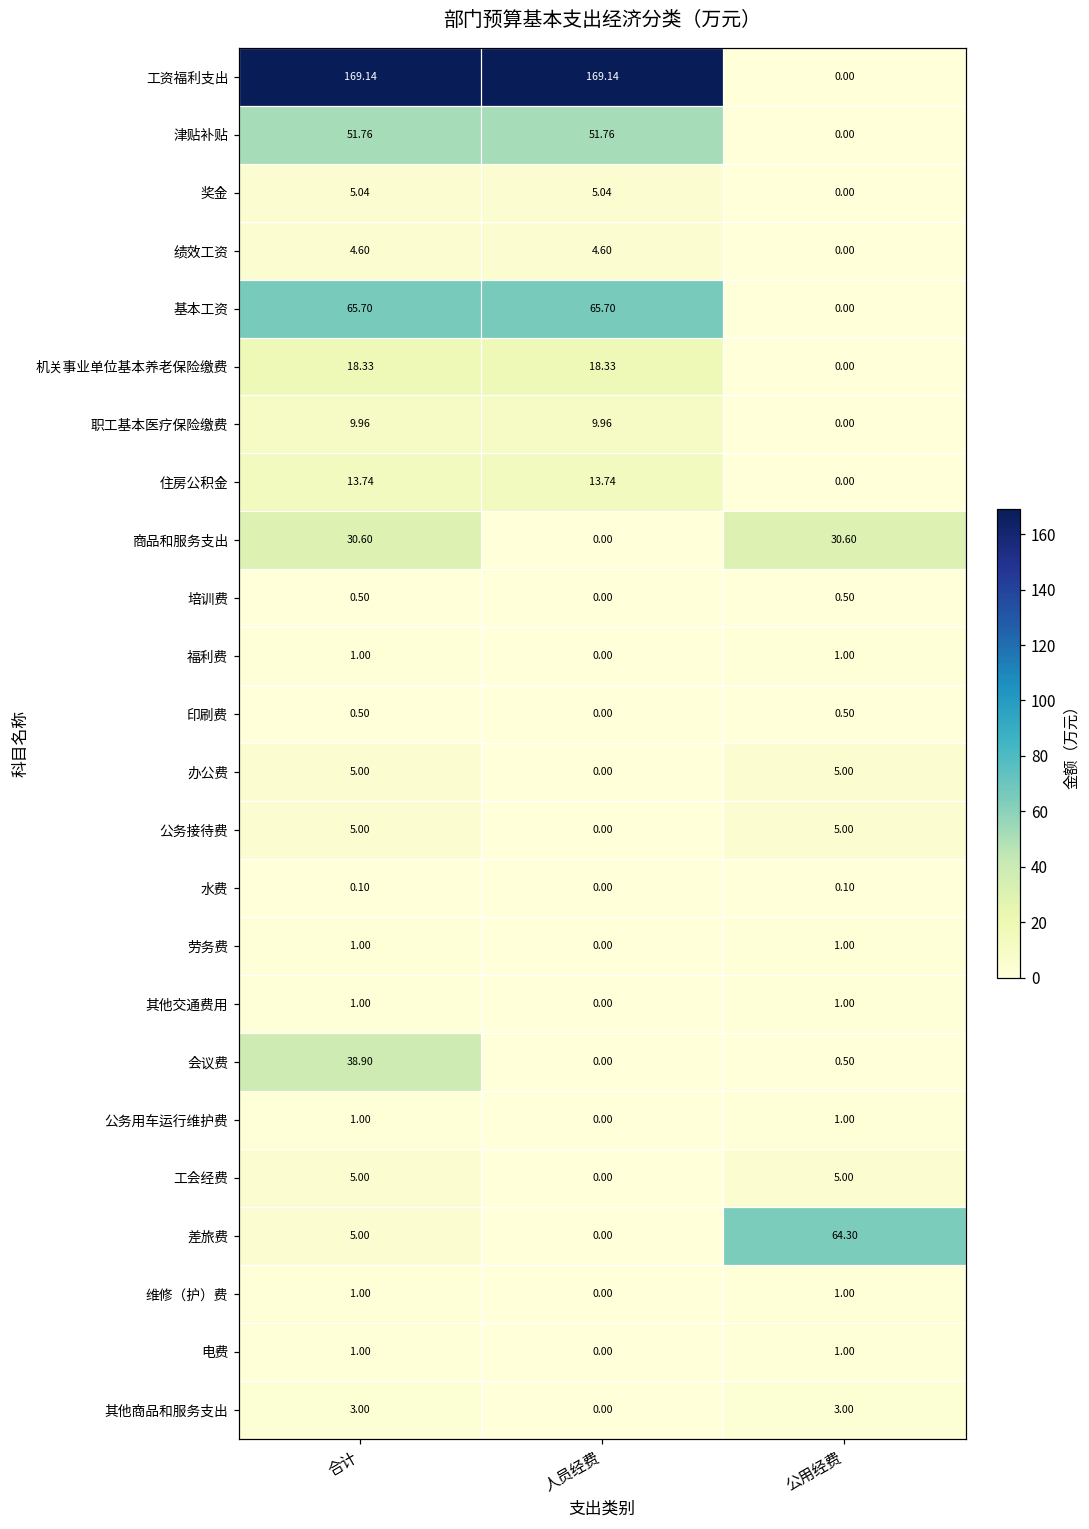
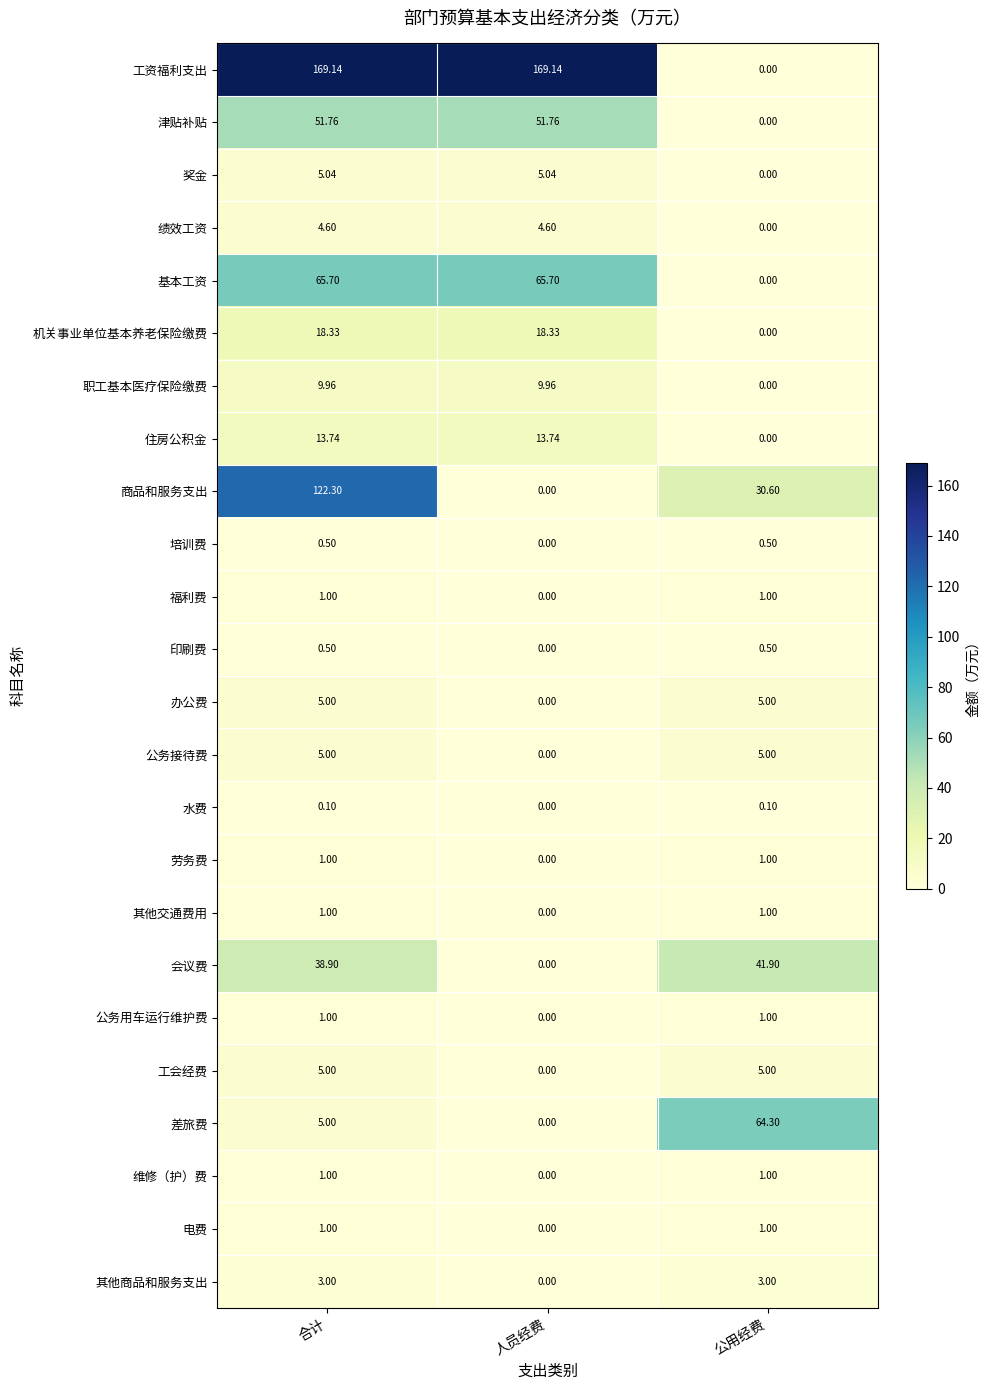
商品和服务支出, 合计: 30.60 -> 122.30
会议费, 公用经费: 0.50 -> 41.90
